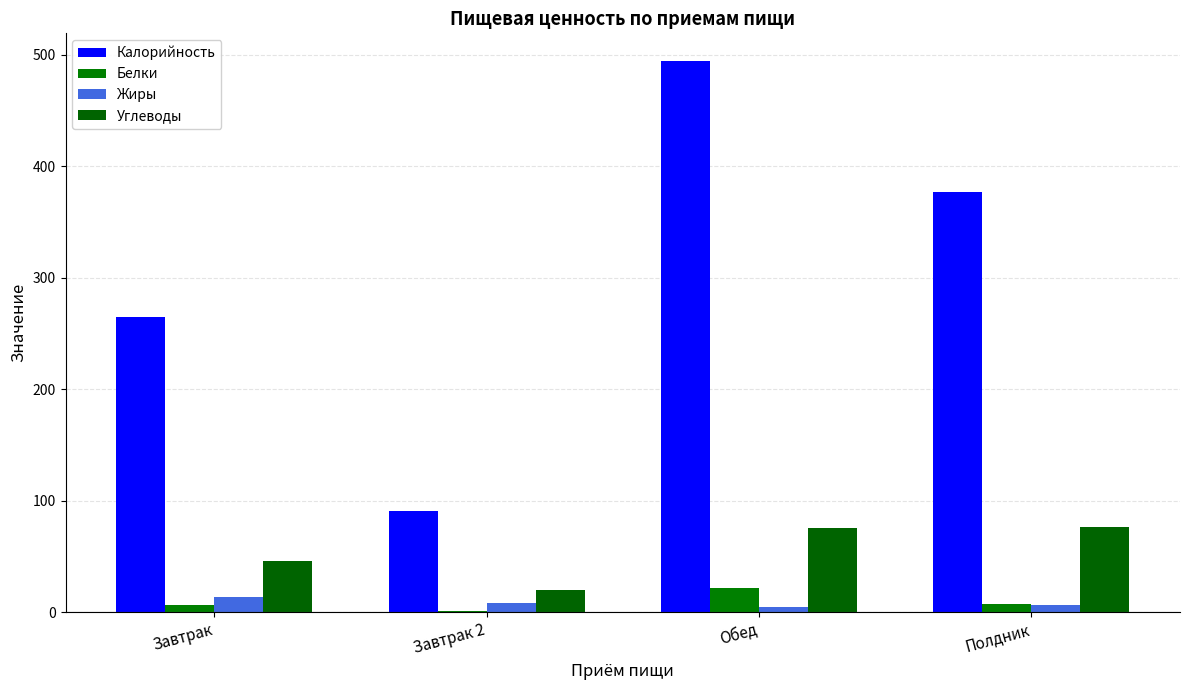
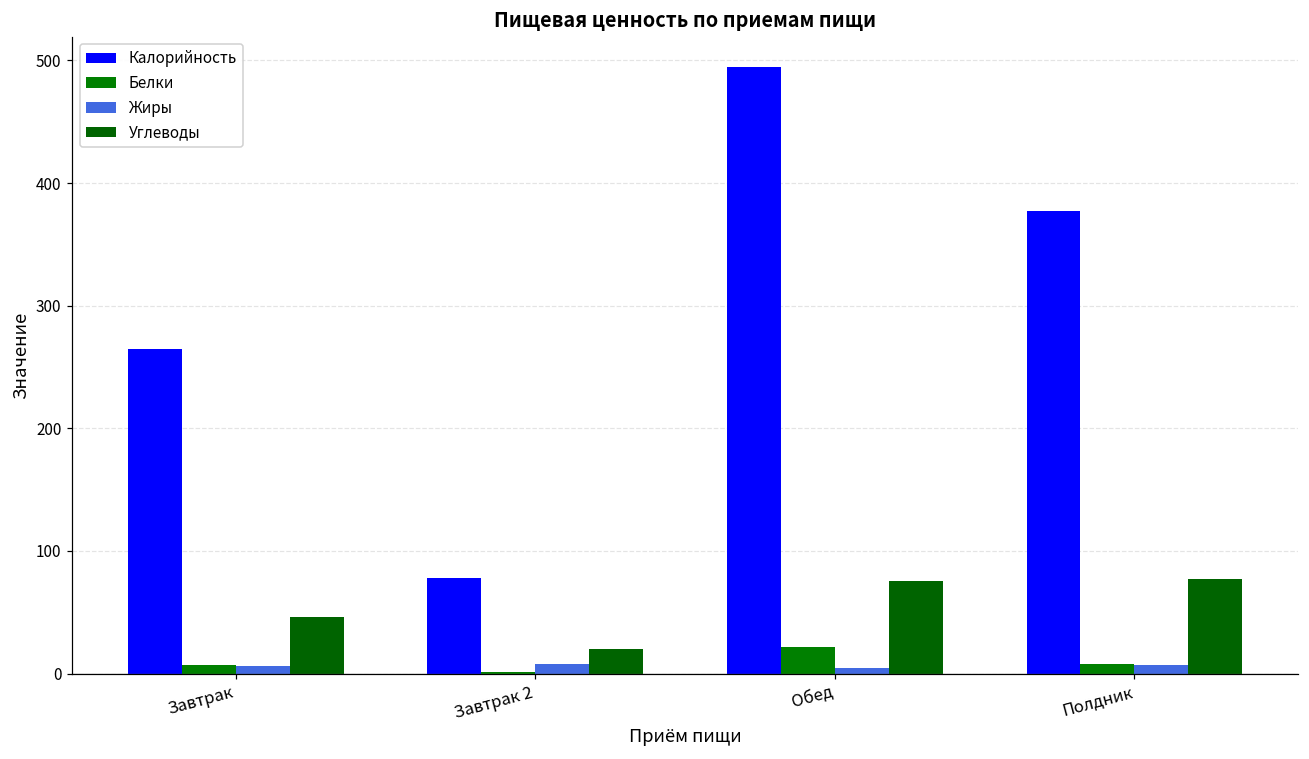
Жиры, Завтрак: 14 -> 6
Калорийность, Завтрак 2: 91 -> 78
